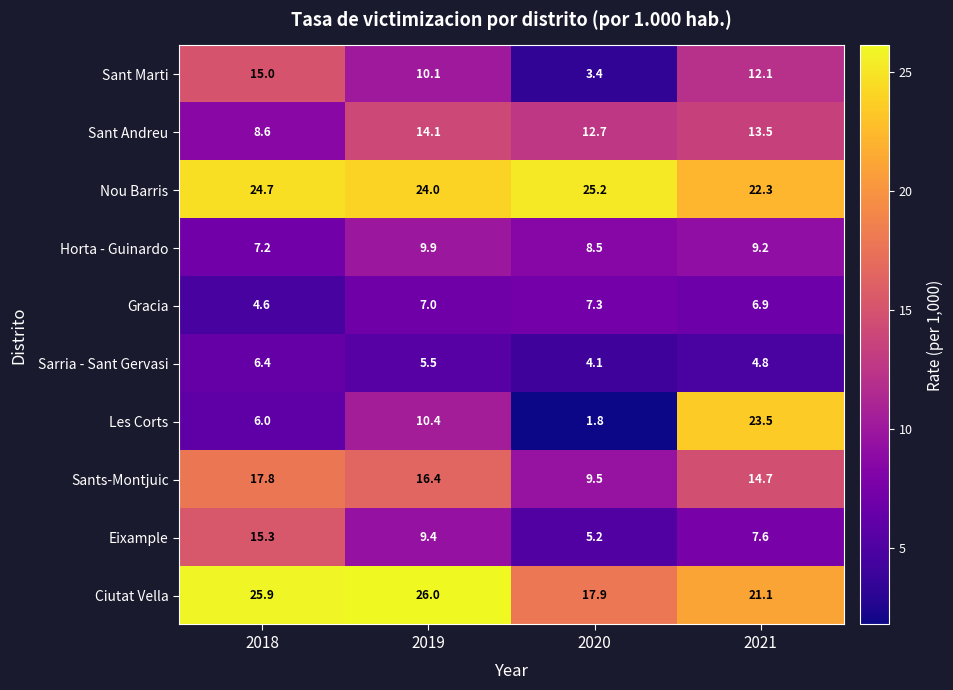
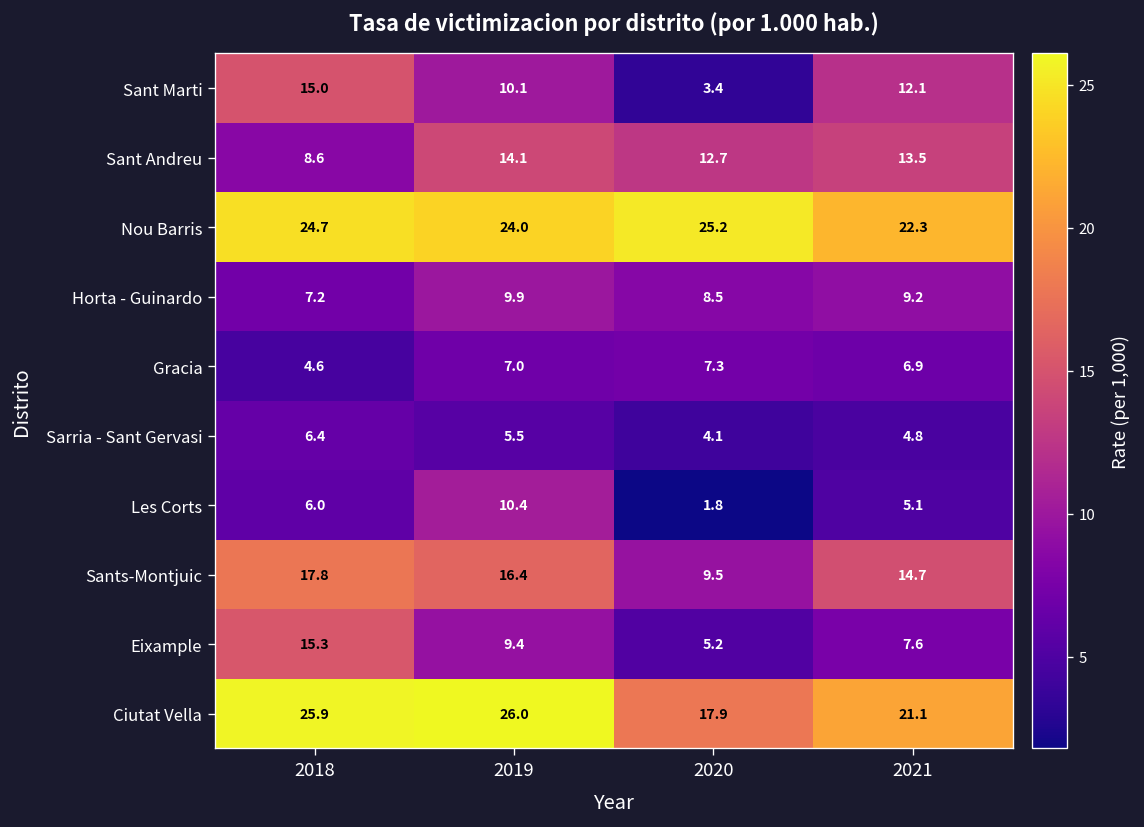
Les Corts, 2021: 23.5 -> 5.1
